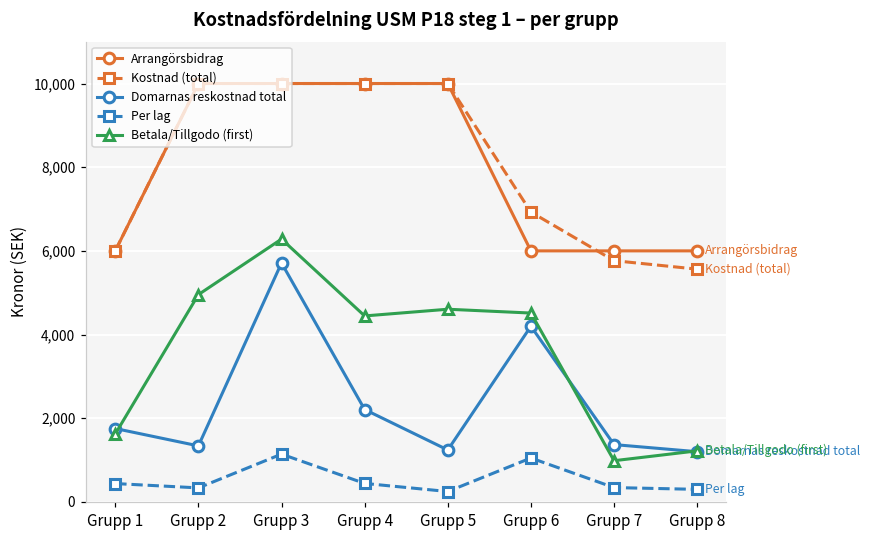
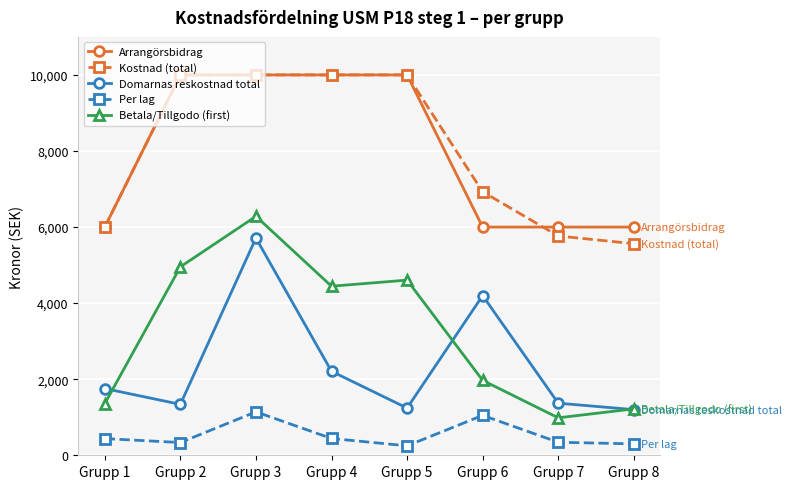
Betala/Tillgodo (first), Grupp 1: 1,600 -> 1,400
Betala/Tillgodo (first), Grupp 6: 4,500 -> 2,000
